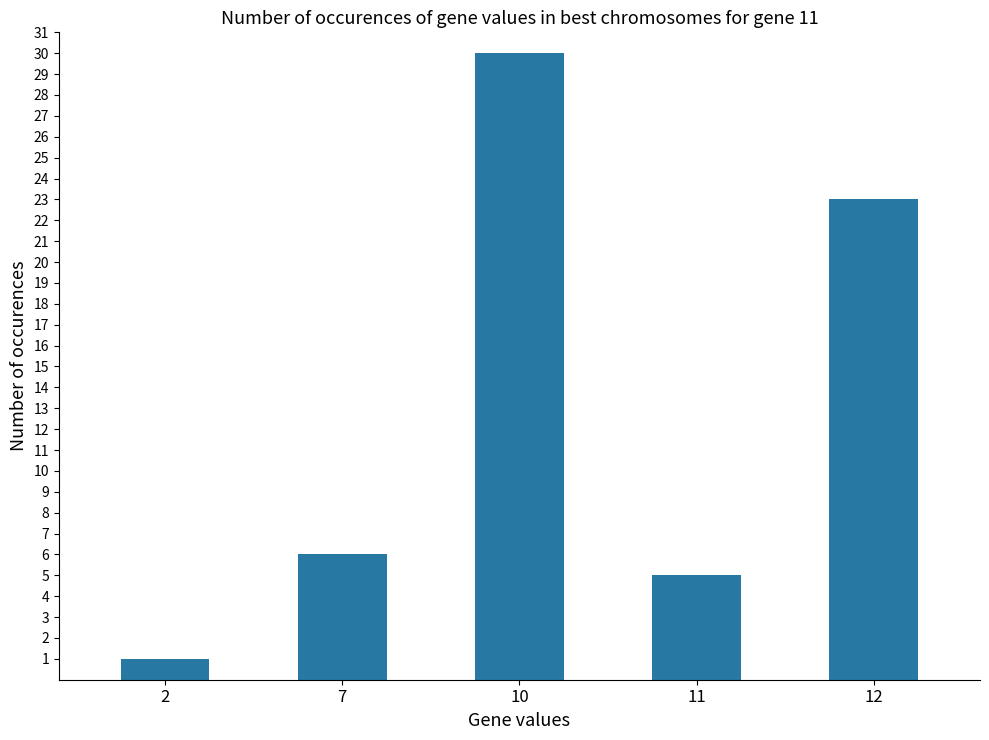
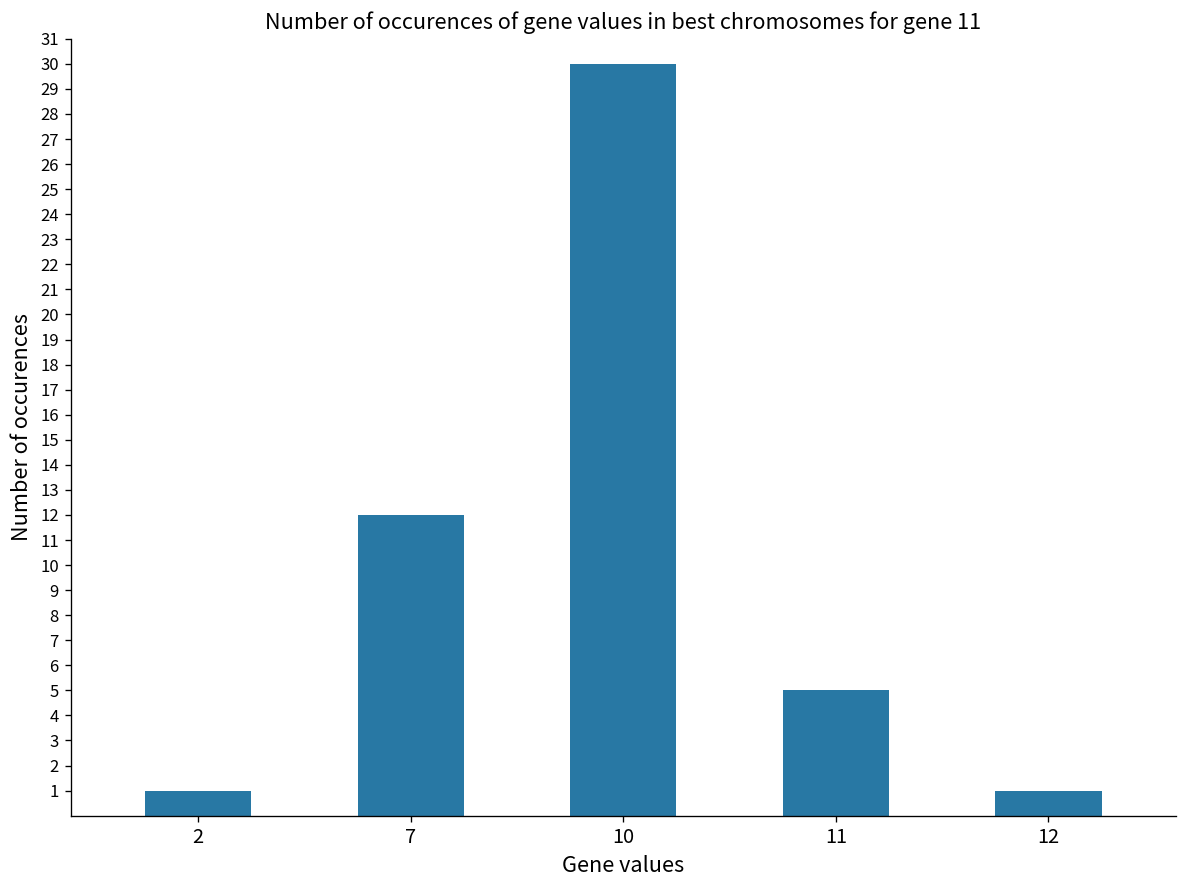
7: 6 -> 12
12: 23 -> 1
